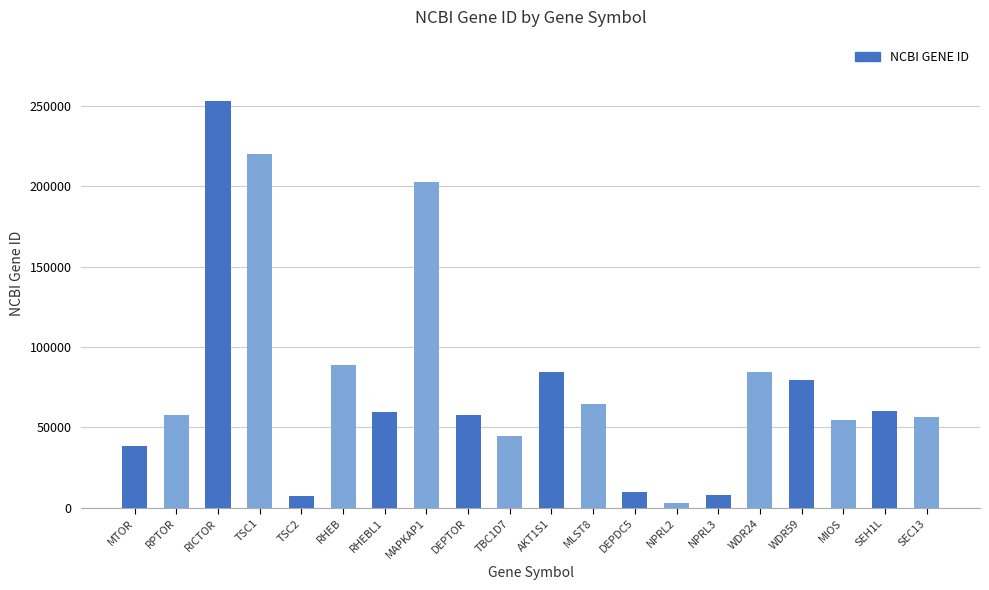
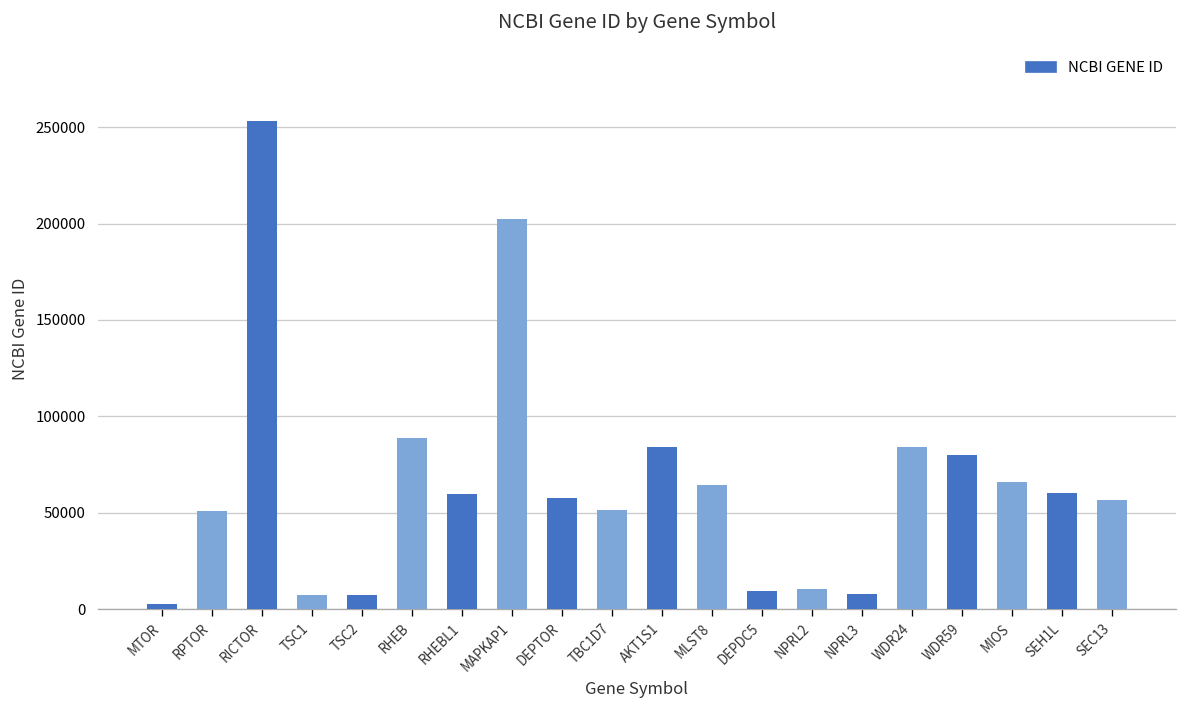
MTOR: 38000 -> 2000
RPTOR: 58000 -> 51000
TSC1: 220000 -> 7000
TBC1D7: 45000 -> 51000
NPRL2: 3000 -> 11000
MIOS: 54000 -> 66000
